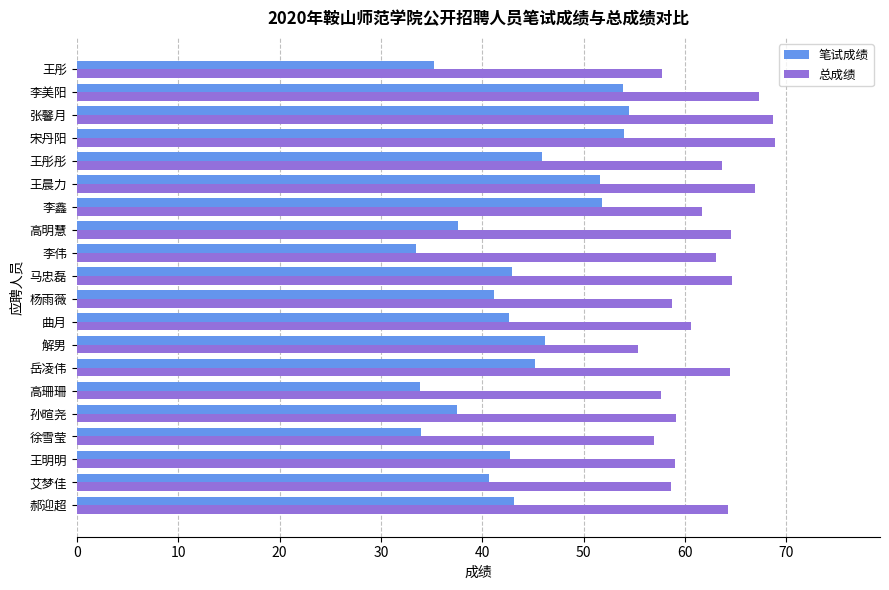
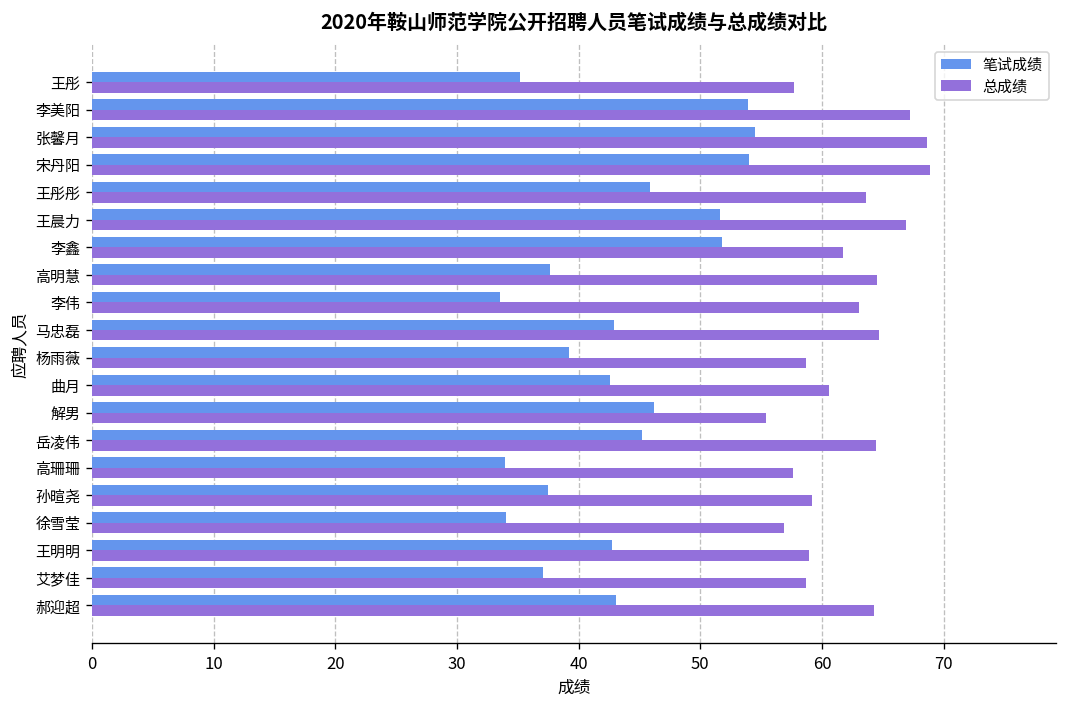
笔试成绩, 杨雨薇: 41.2 -> 39.2
笔试成绩, 艾梦佳: 40.7 -> 37.1
